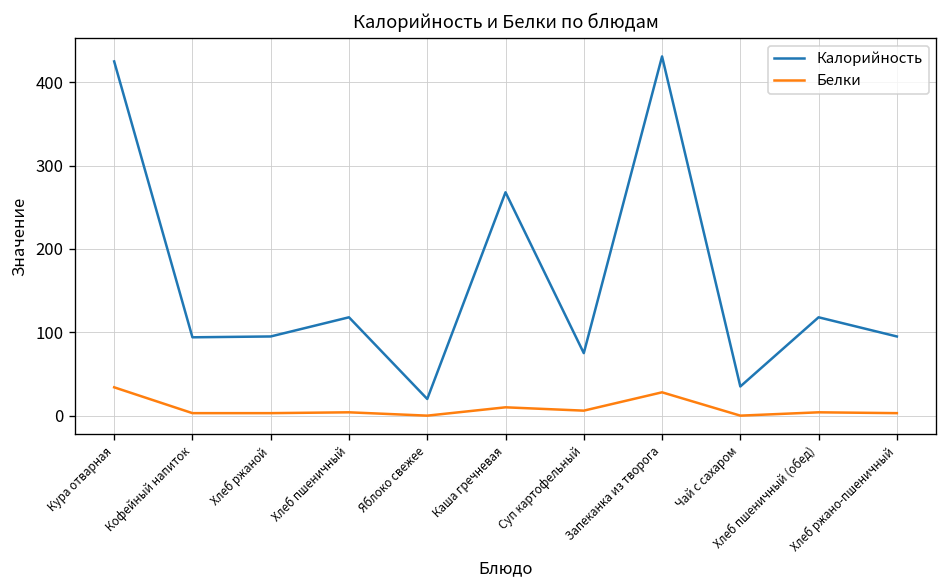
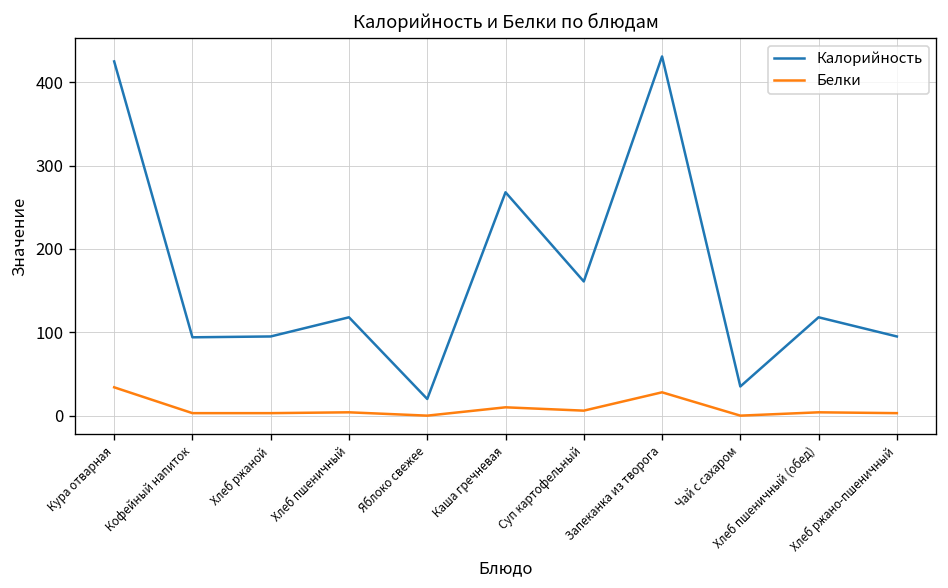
Калорийность, Суп картофельный: 80 -> 160
